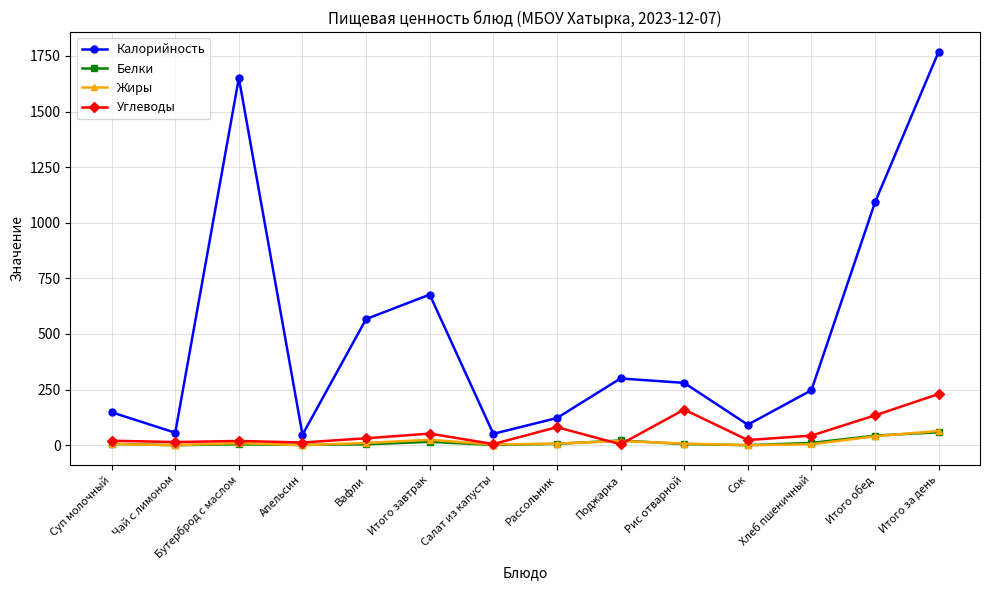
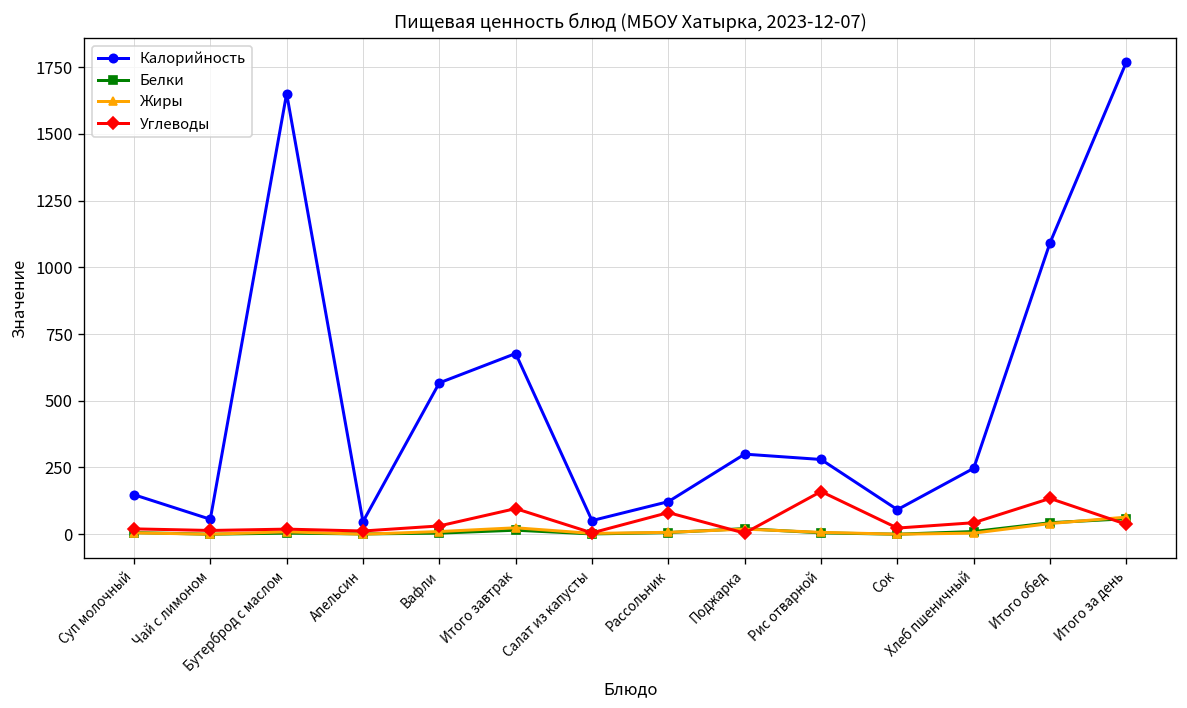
Углеводы, Итого завтрак: 50 -> 100
Углеводы, Итого за день: 230 -> 40
